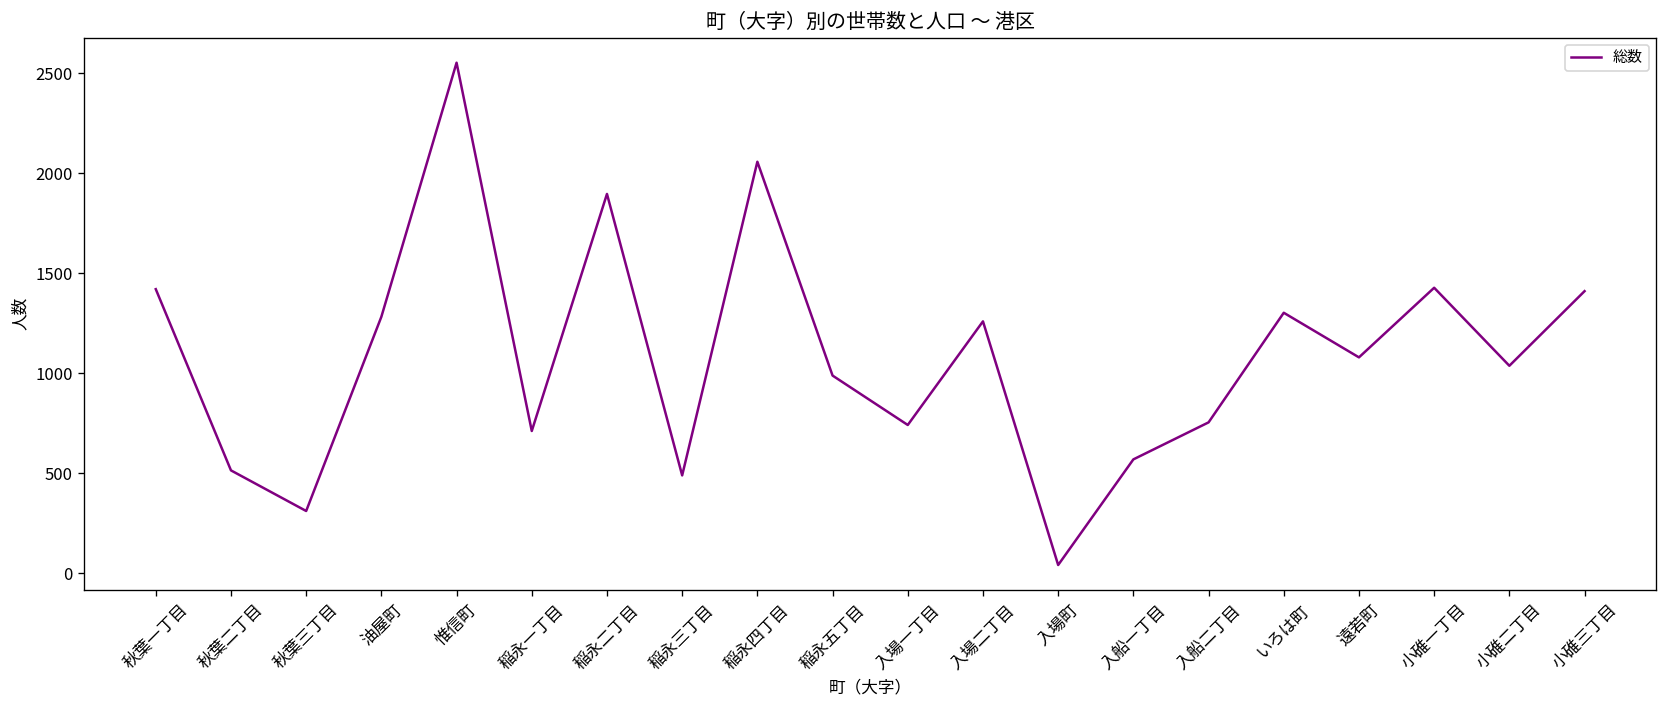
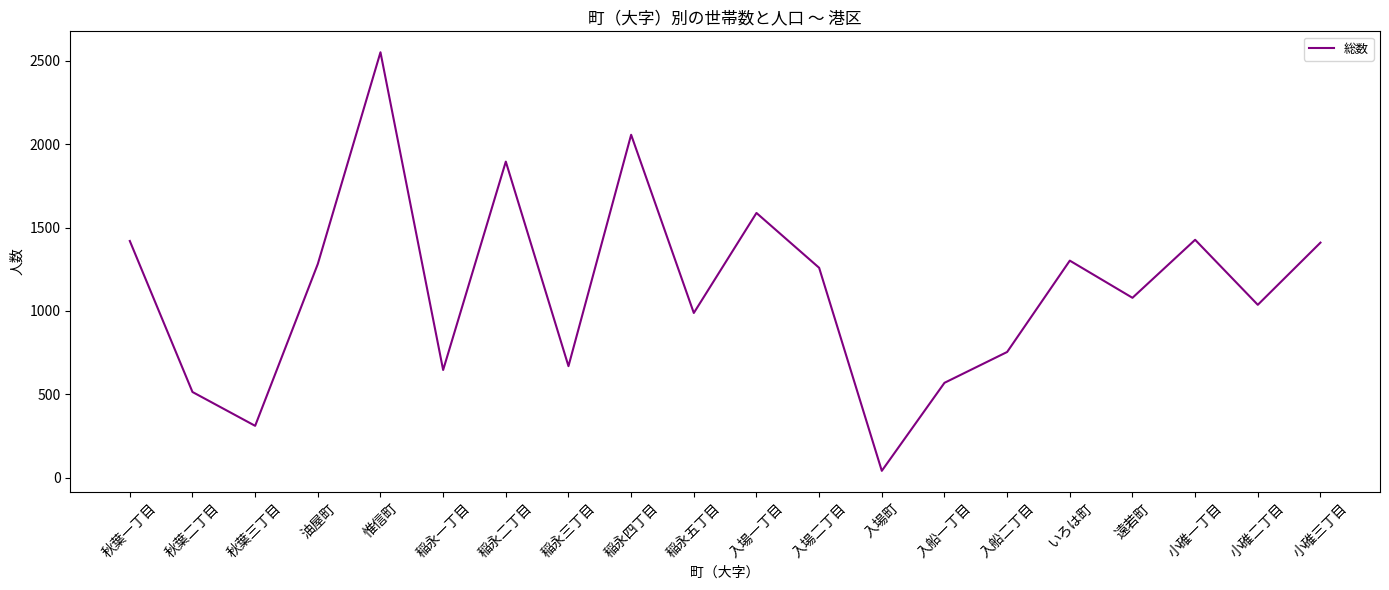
稲永一丁目: 710 -> 650
稲永三丁目: 490 -> 670
入場一丁目: 740 -> 1590
